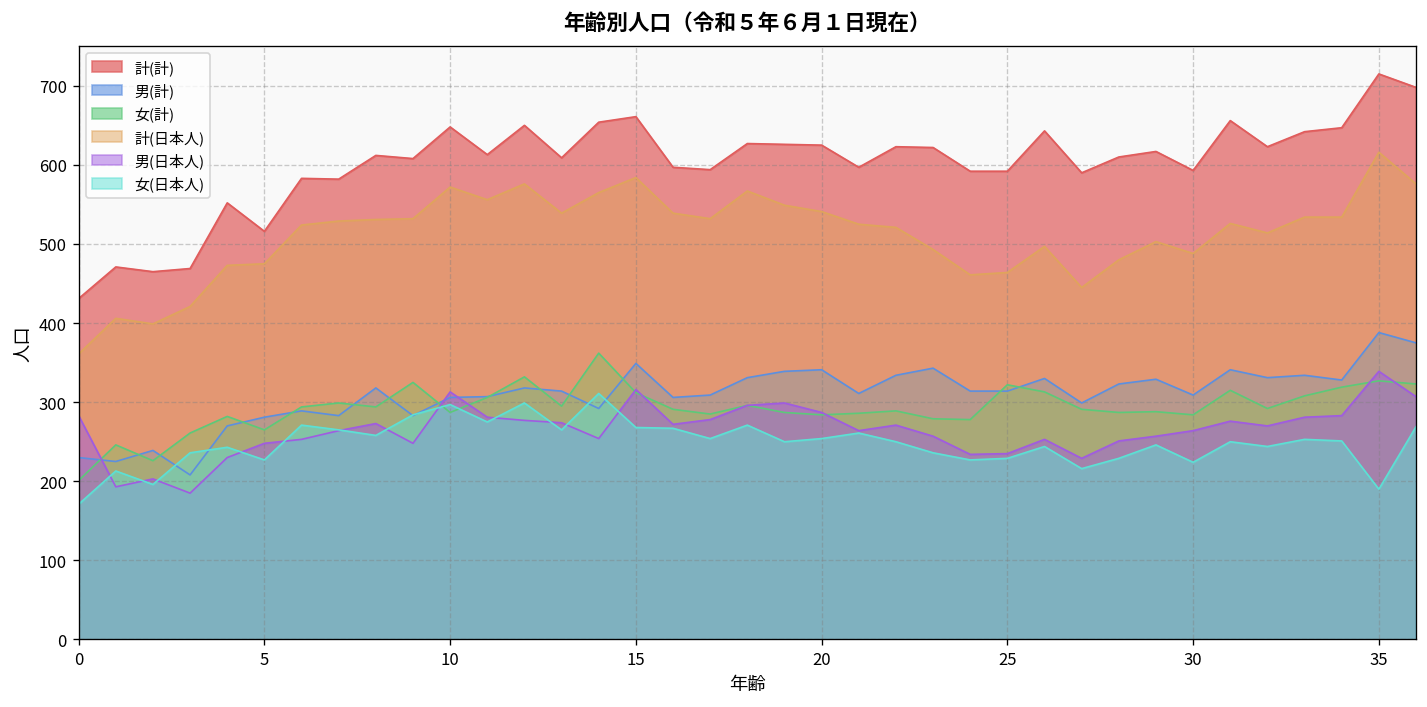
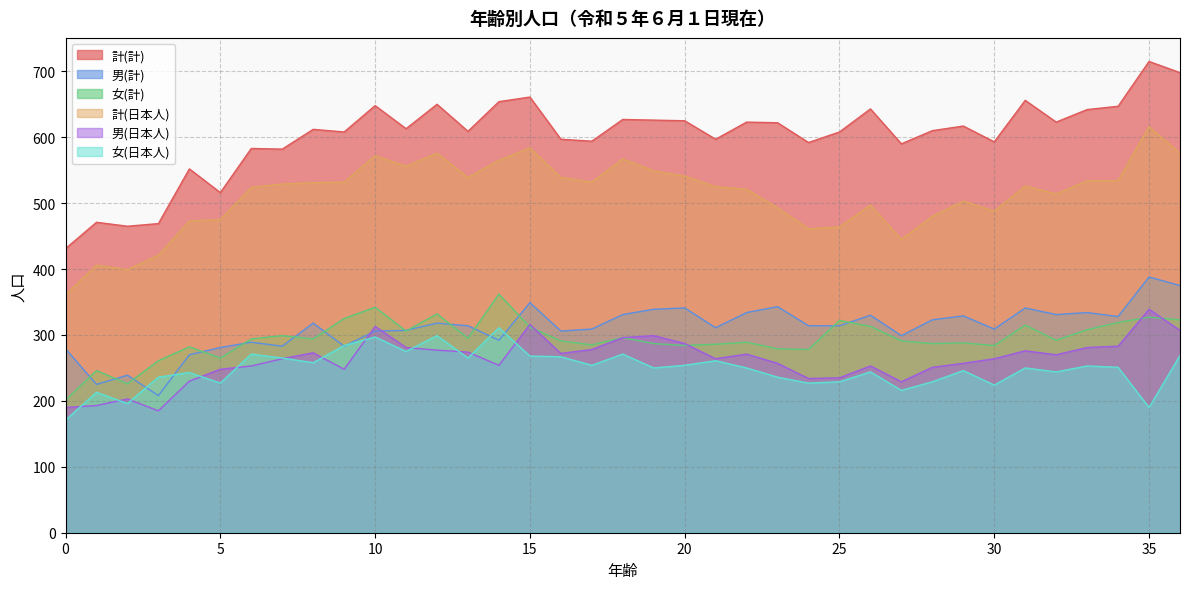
男(計), 0: 230 -> 280
男(日本人), 0: 280 -> 190
女(計), 10: 290 -> 340
計(計), 25: 590 -> 610
